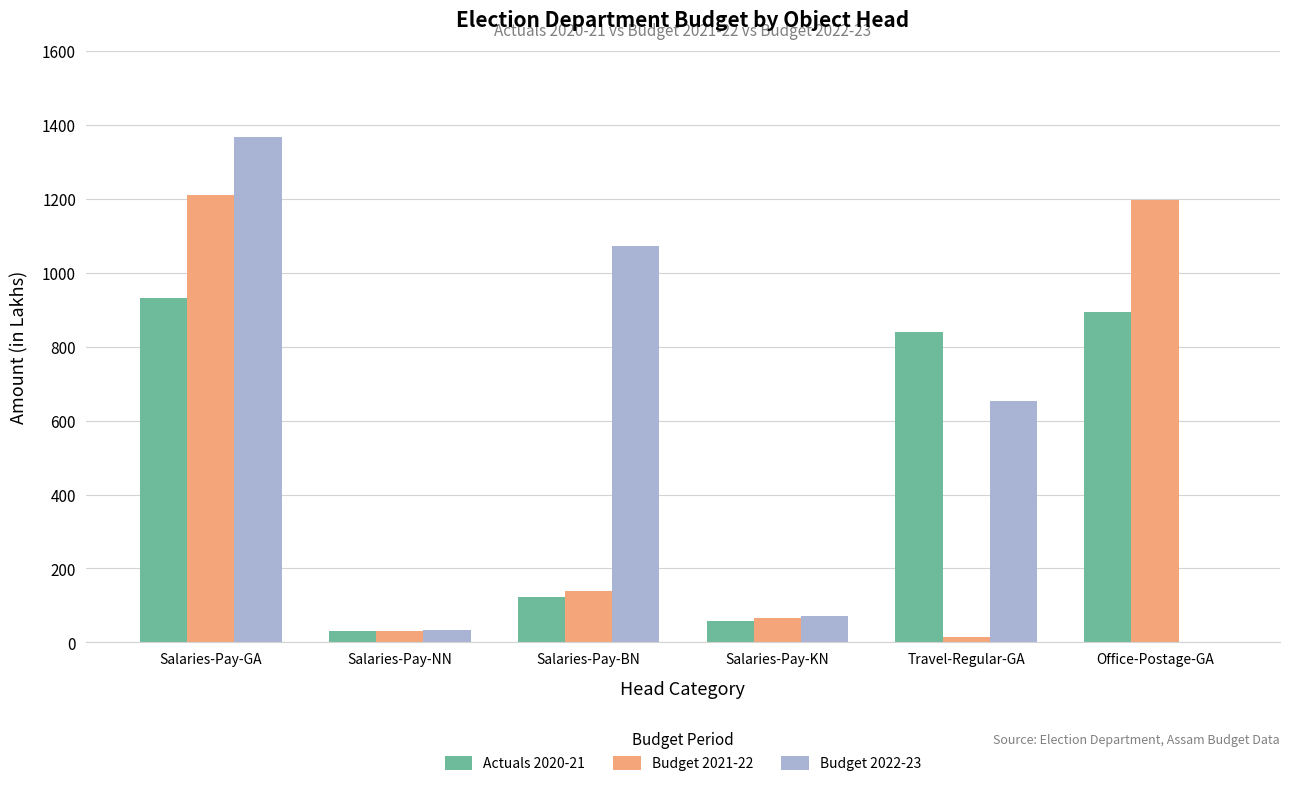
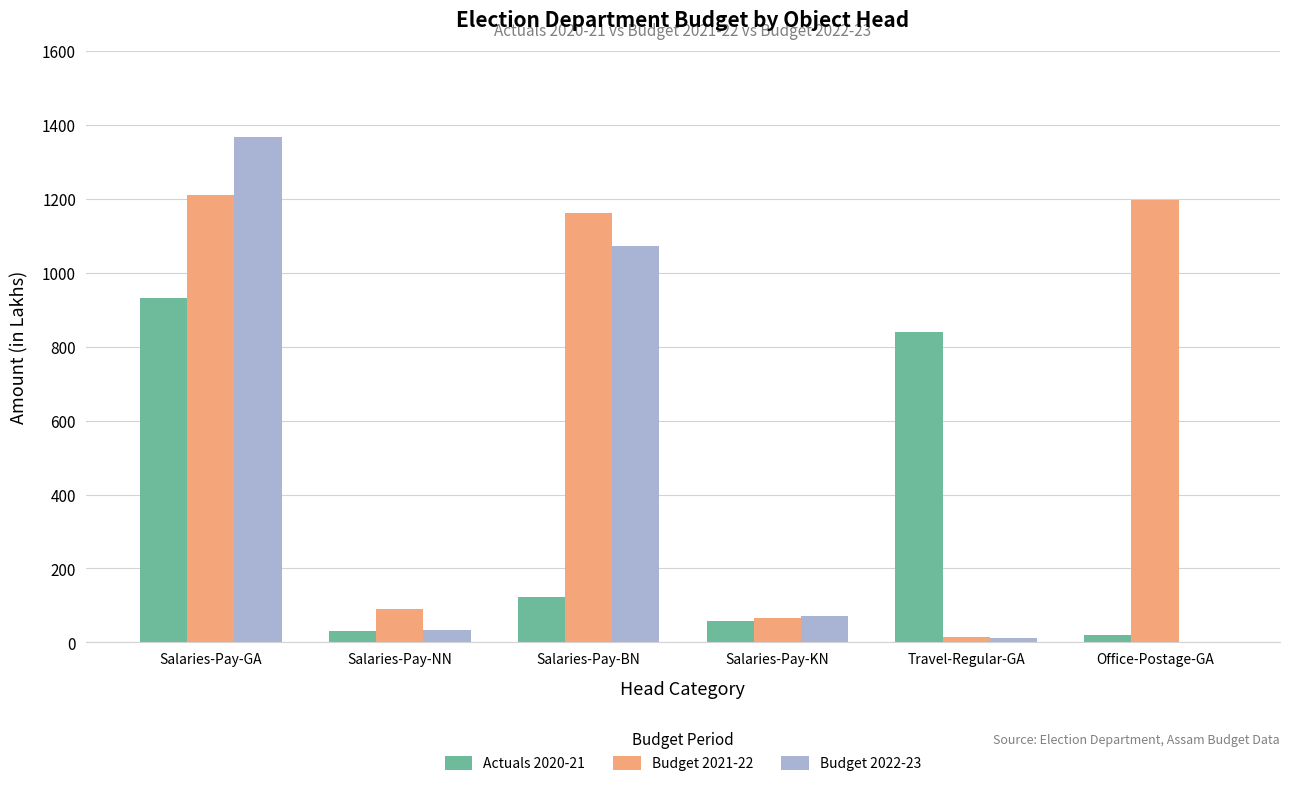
Budget 2021-22, Salaries-Pay-NN: 30 -> 90
Budget 2021-22, Salaries-Pay-BN: 140 -> 1160
Budget 2022-23, Travel-Regular-GA: 650 -> 10
Actuals 2020-21, Office-Postage-GA: 890 -> 20
